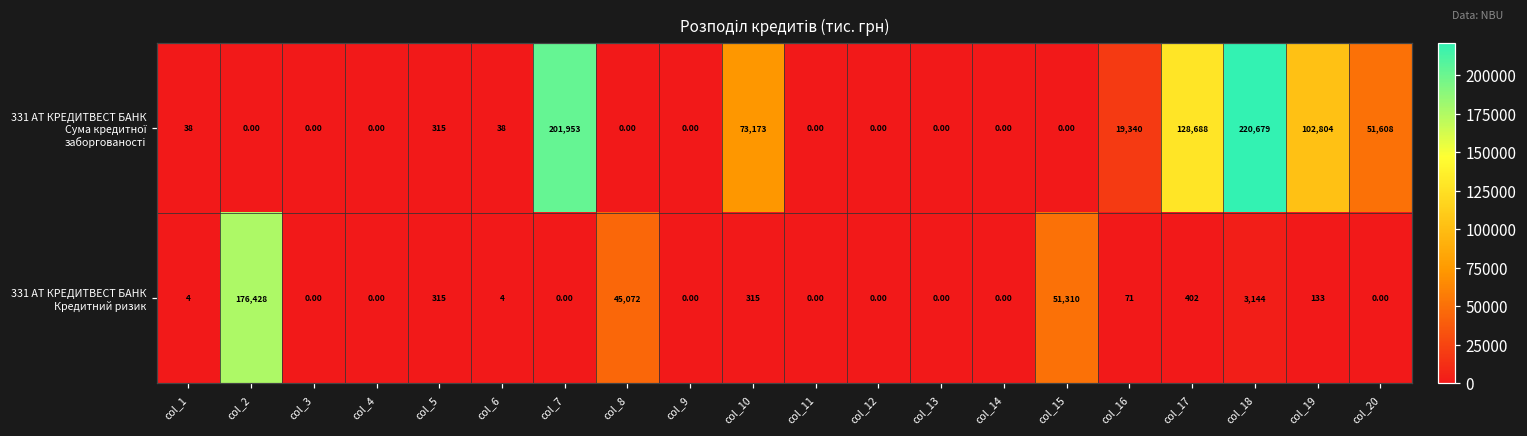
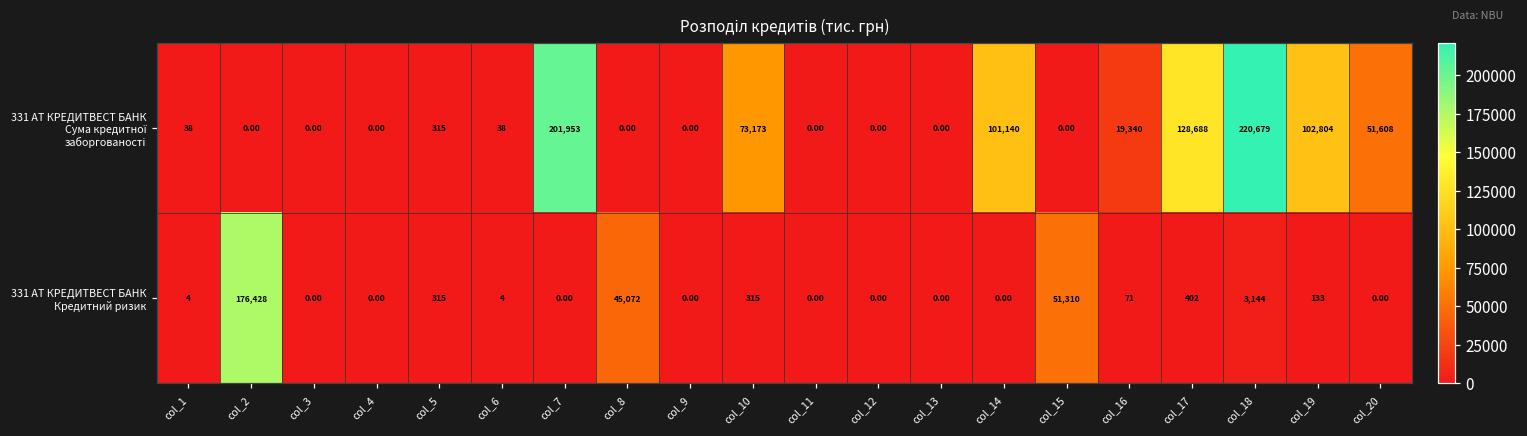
331 АТ КРЕДИТВЕСТ БАНК Сума кредитної заборгованості, col_14: 0.00 -> 101,140
